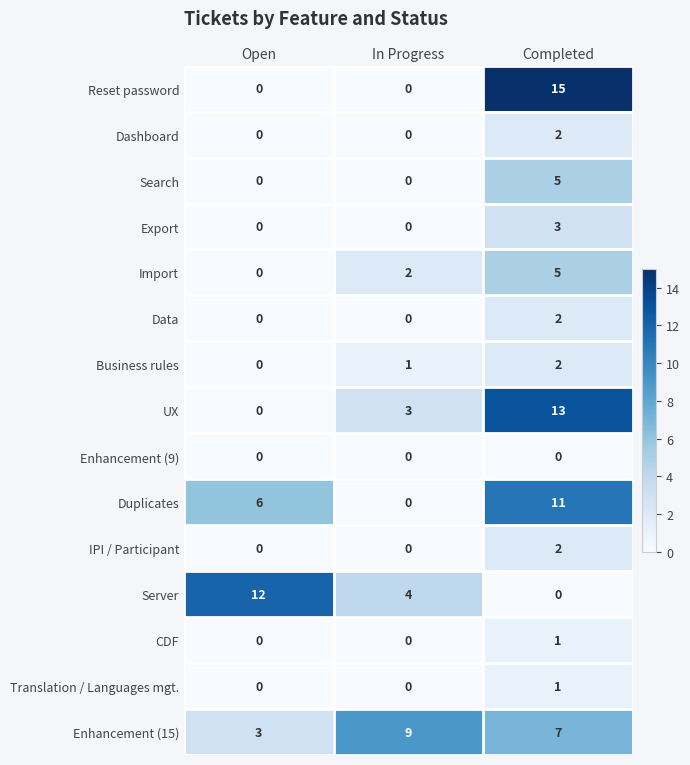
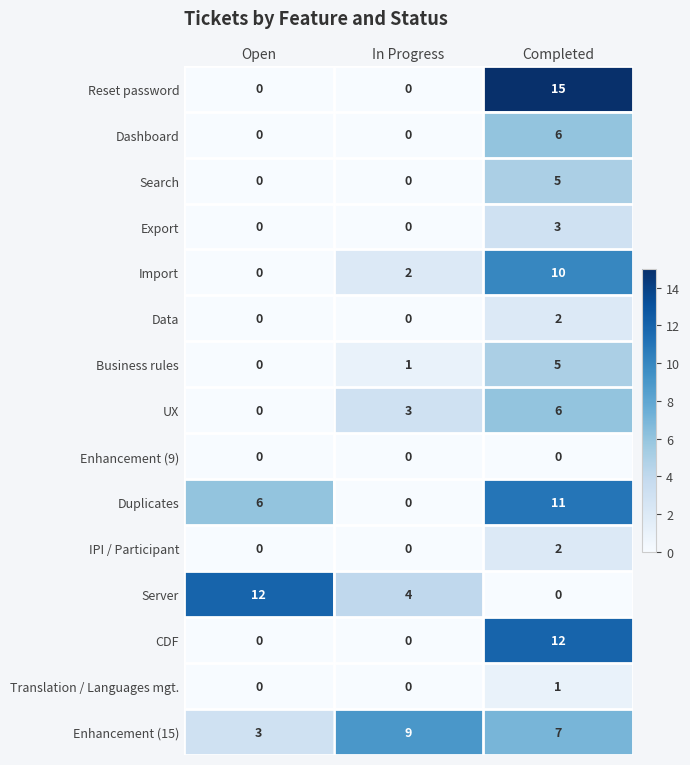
Dashboard, Completed: 2 -> 6
Import, Completed: 5 -> 10
Business rules, Completed: 2 -> 5
UX, Completed: 13 -> 6
CDF, Completed: 1 -> 12
